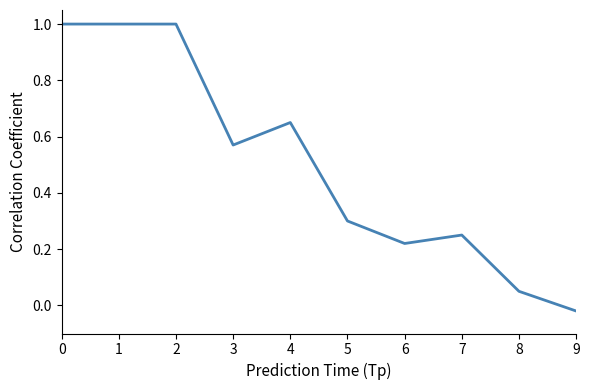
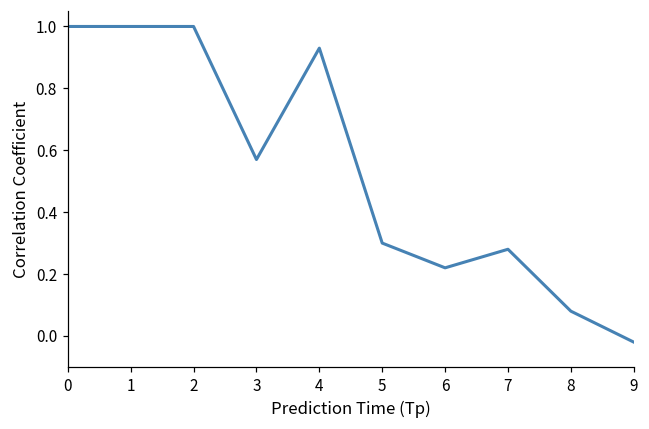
4: 0.65 -> 0.93
7: 0.25 -> 0.28
8: 0.05 -> 0.08
